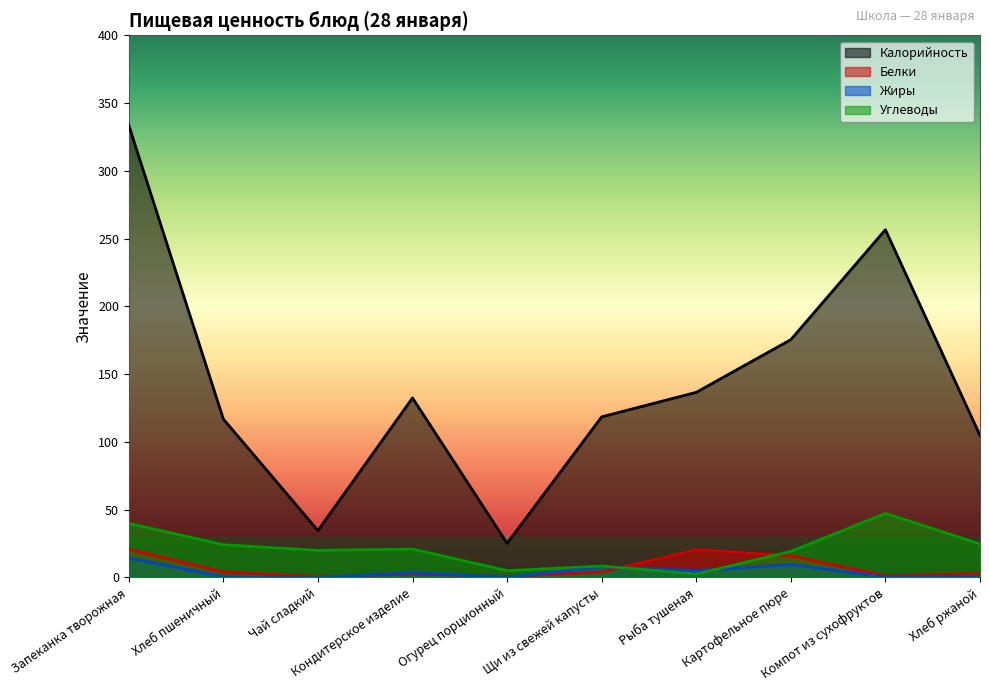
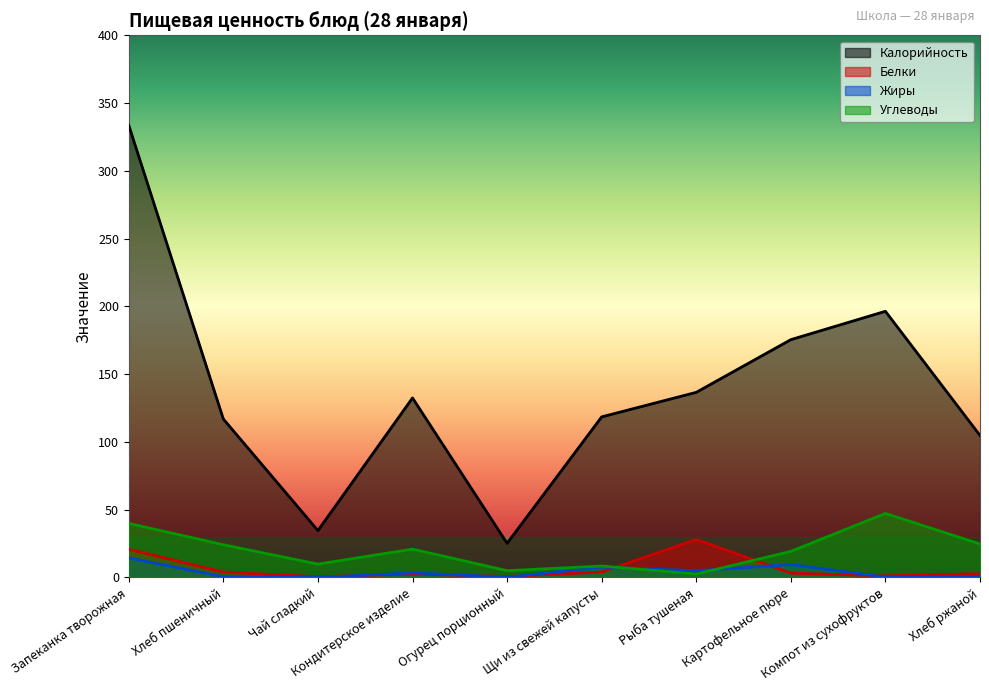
Углеводы, Чай сладкий: 20 -> 10
Белки, Рыба тушеная: 20 -> 28
Белки, Картофельное пюре: 16 -> 3
Калорийность, Компот из сухофруктов: 257 -> 196
